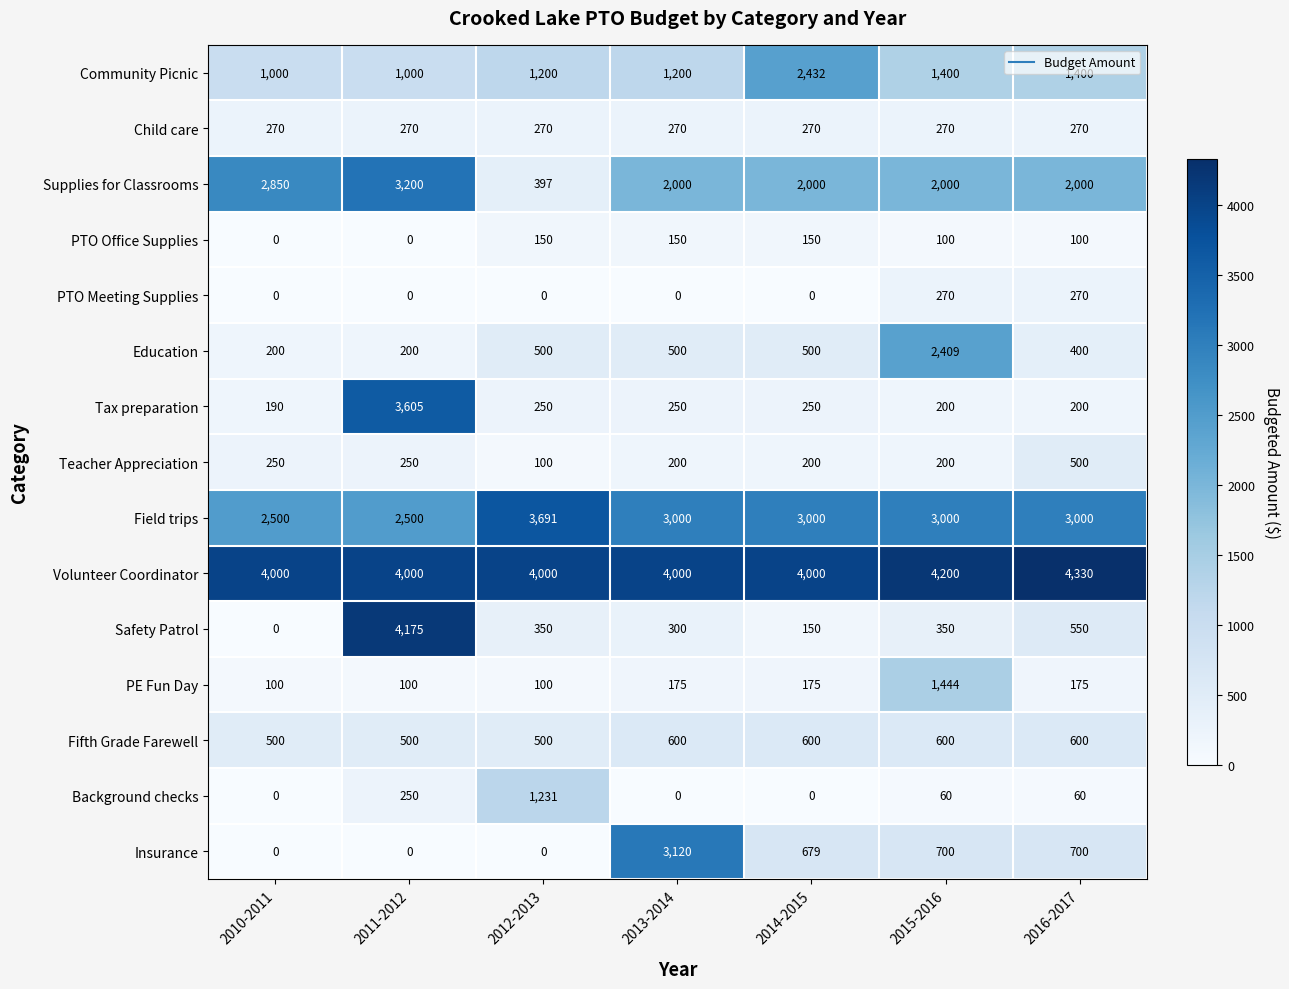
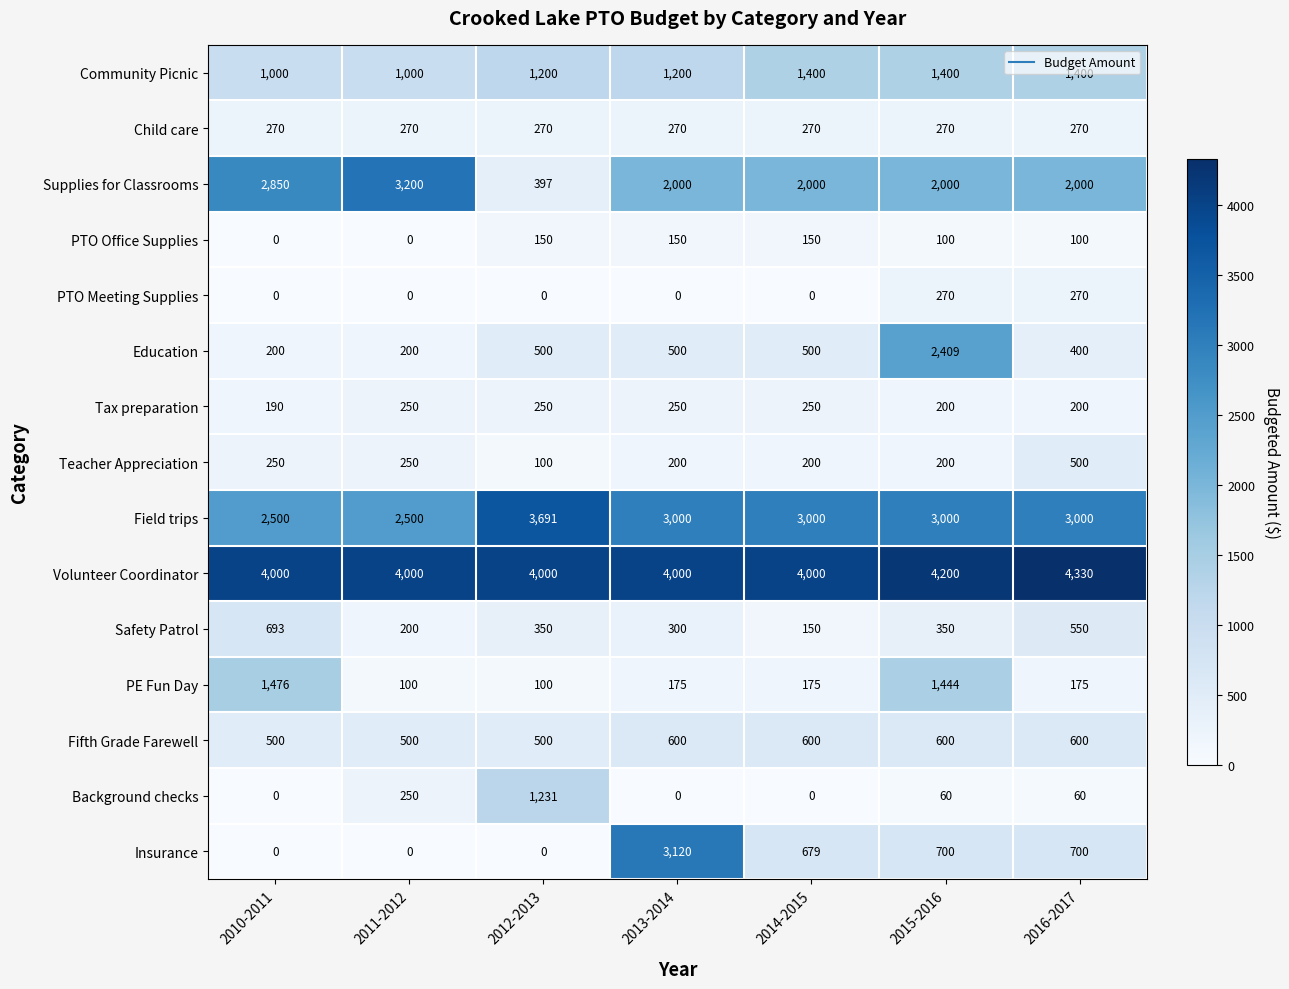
Community Picnic, 2014-2015: 2,432 -> 1,400
Tax preparation, 2011-2012: 3,605 -> 250
Safety Patrol, 2010-2011: 0 -> 693
Safety Patrol, 2011-2012: 4,175 -> 200
PE Fun Day, 2010-2011: 100 -> 1,476
